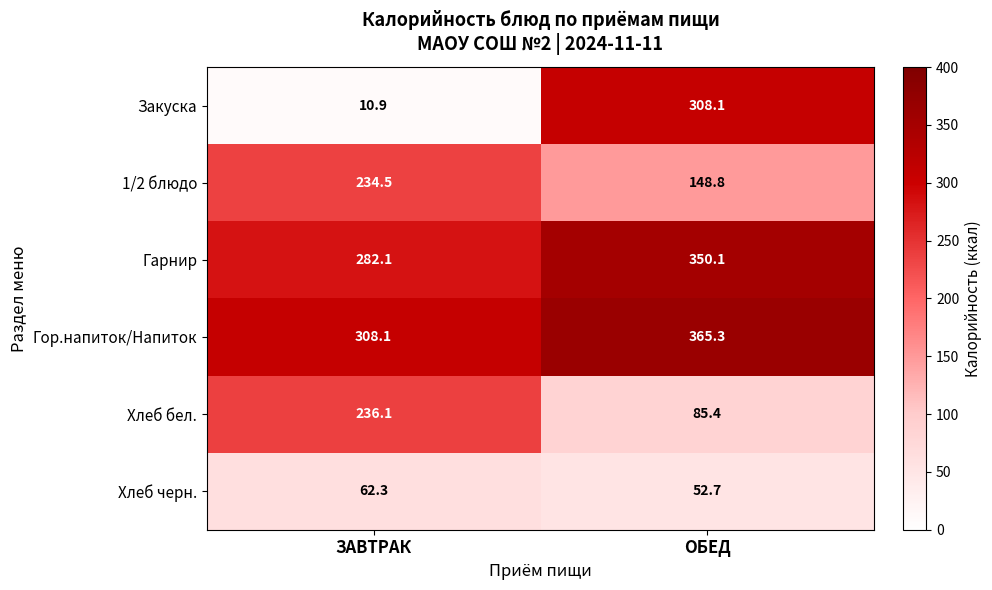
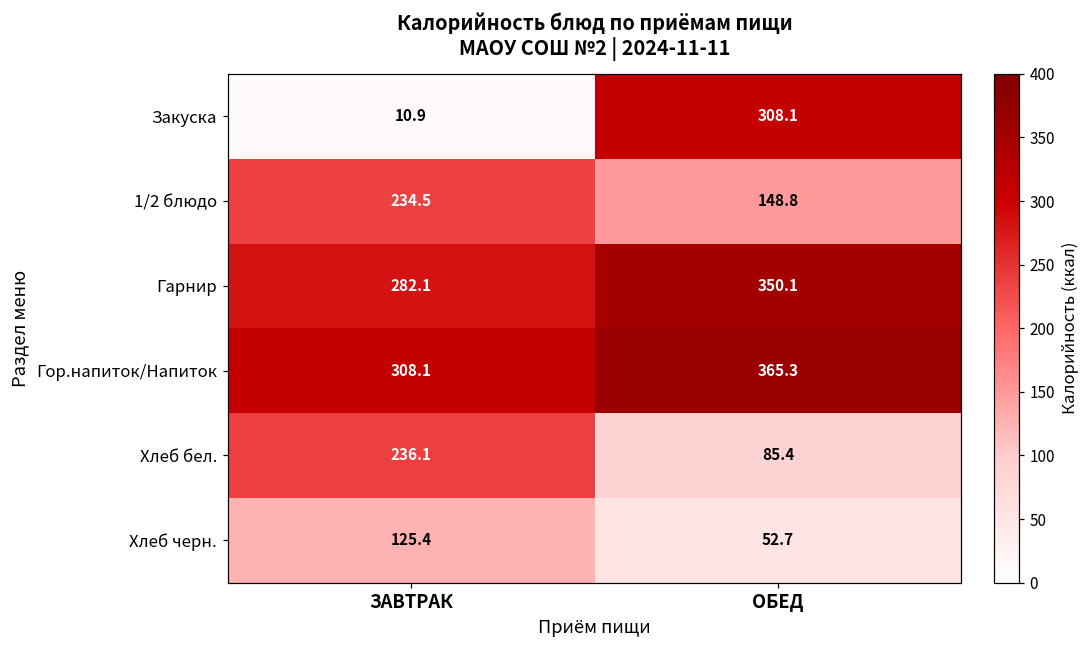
Хлеб черн., ЗАВТРАК: 62.3 -> 125.4
